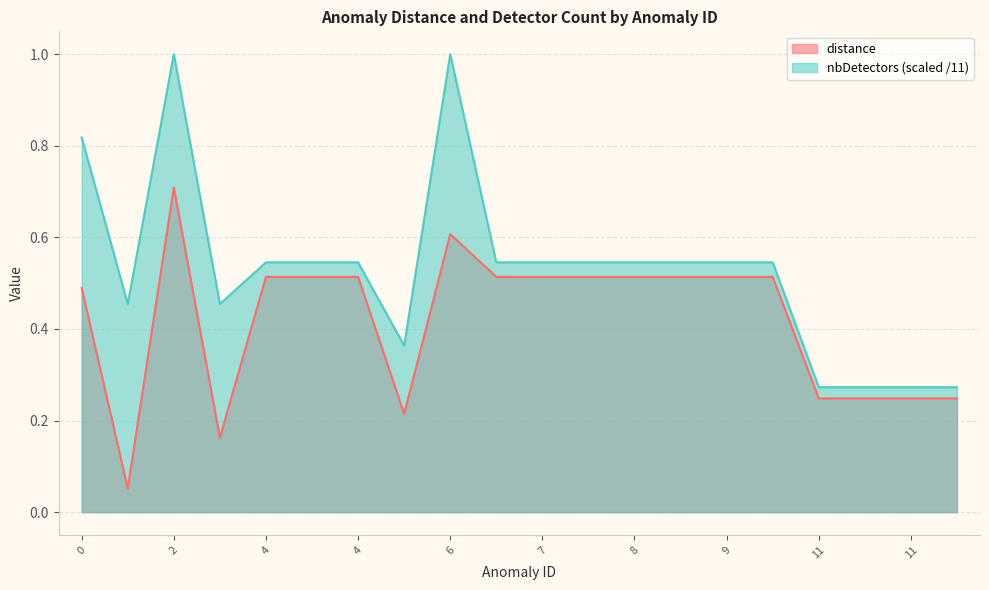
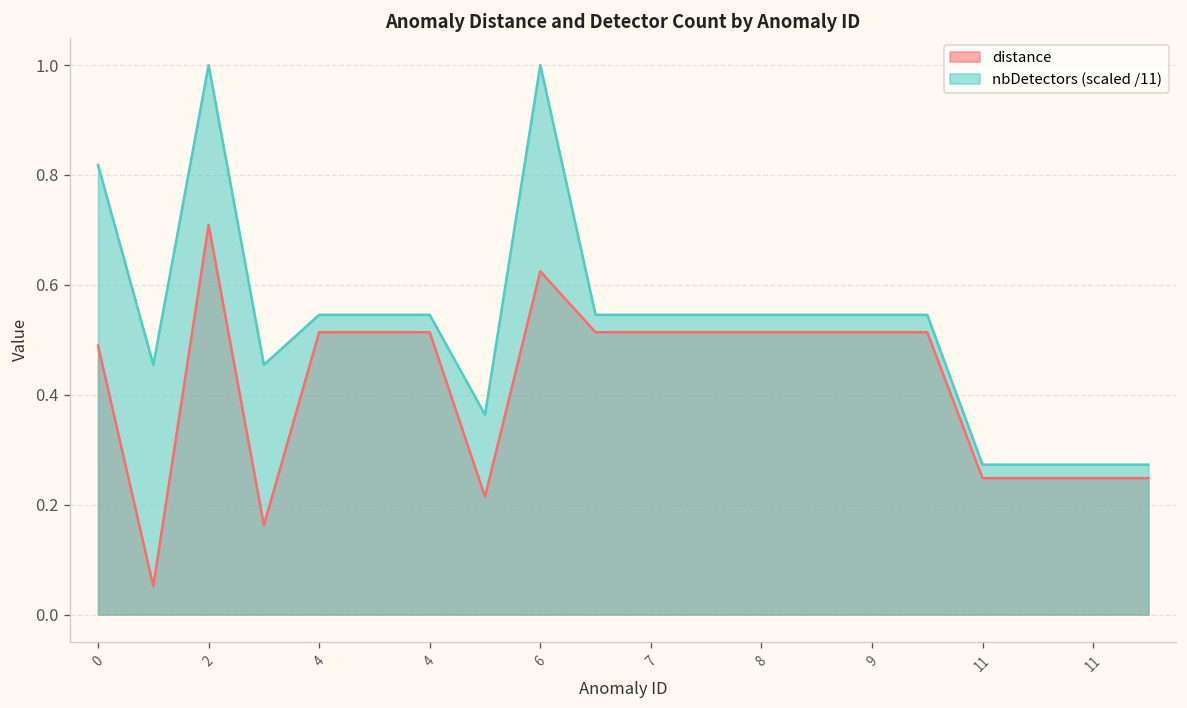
distance, 6: 0.61 -> 0.62
